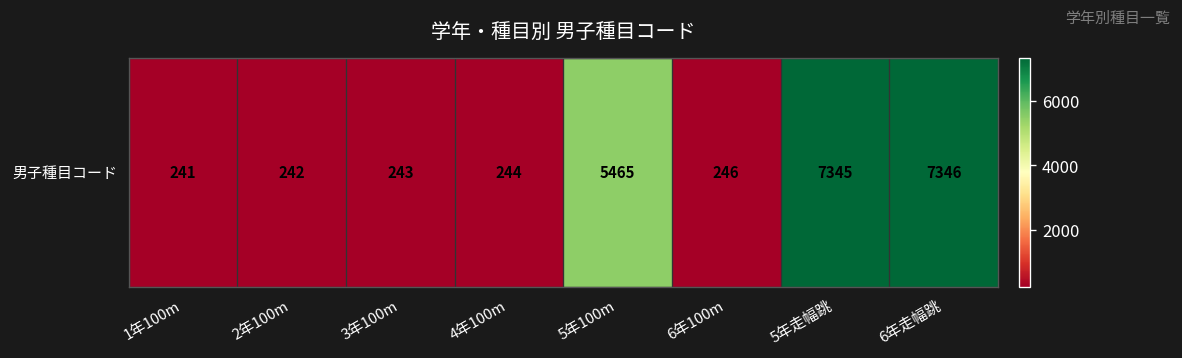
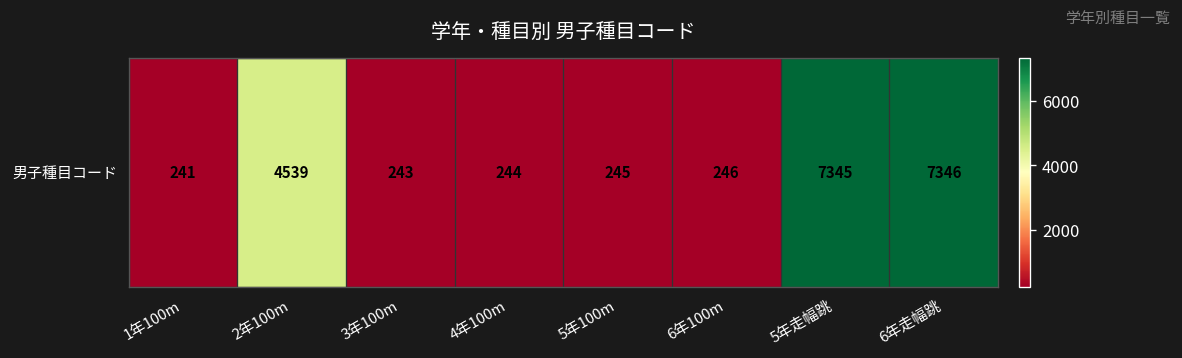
男子種目コード, 2年100m: 242 -> 4539
男子種目コード, 5年100m: 5465 -> 245
